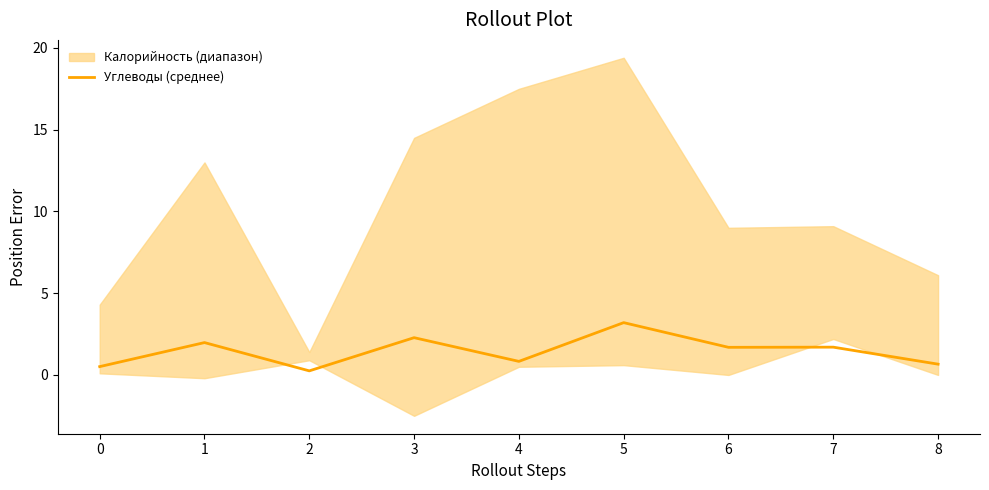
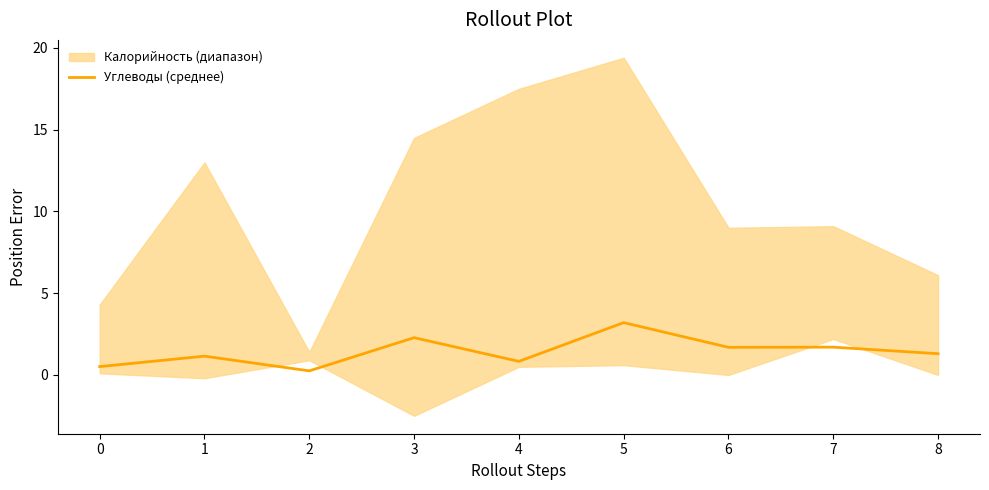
Углеводы (среднее), 1: 2.0 -> 1.2
Углеводы (среднее), 8: 0.7 -> 1.3
